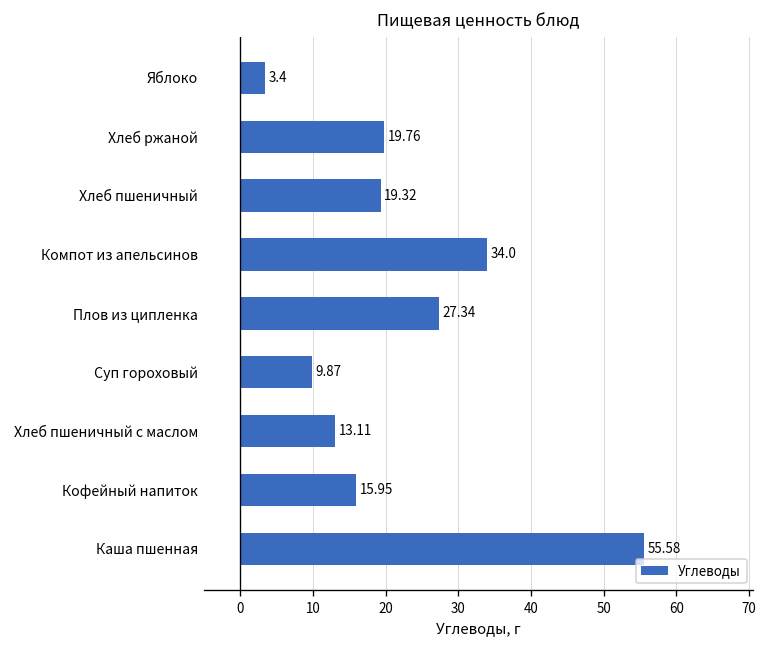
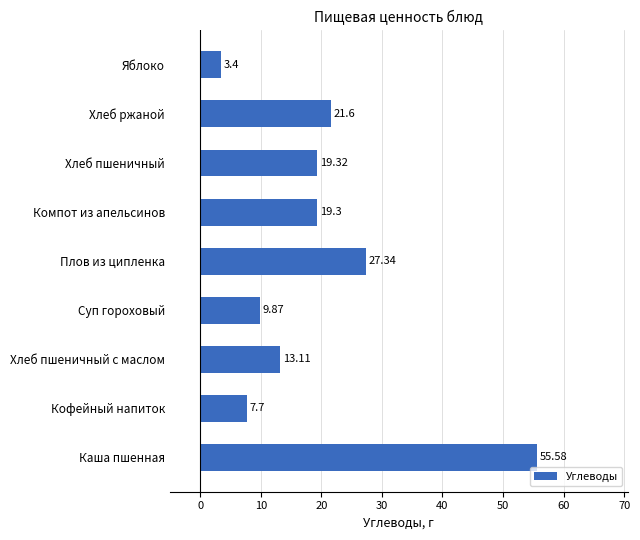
Хлеб ржаной: 19.76 -> 21.6
Компот из апельсинов: 34.0 -> 19.3
Кофейный напиток: 15.95 -> 7.7
